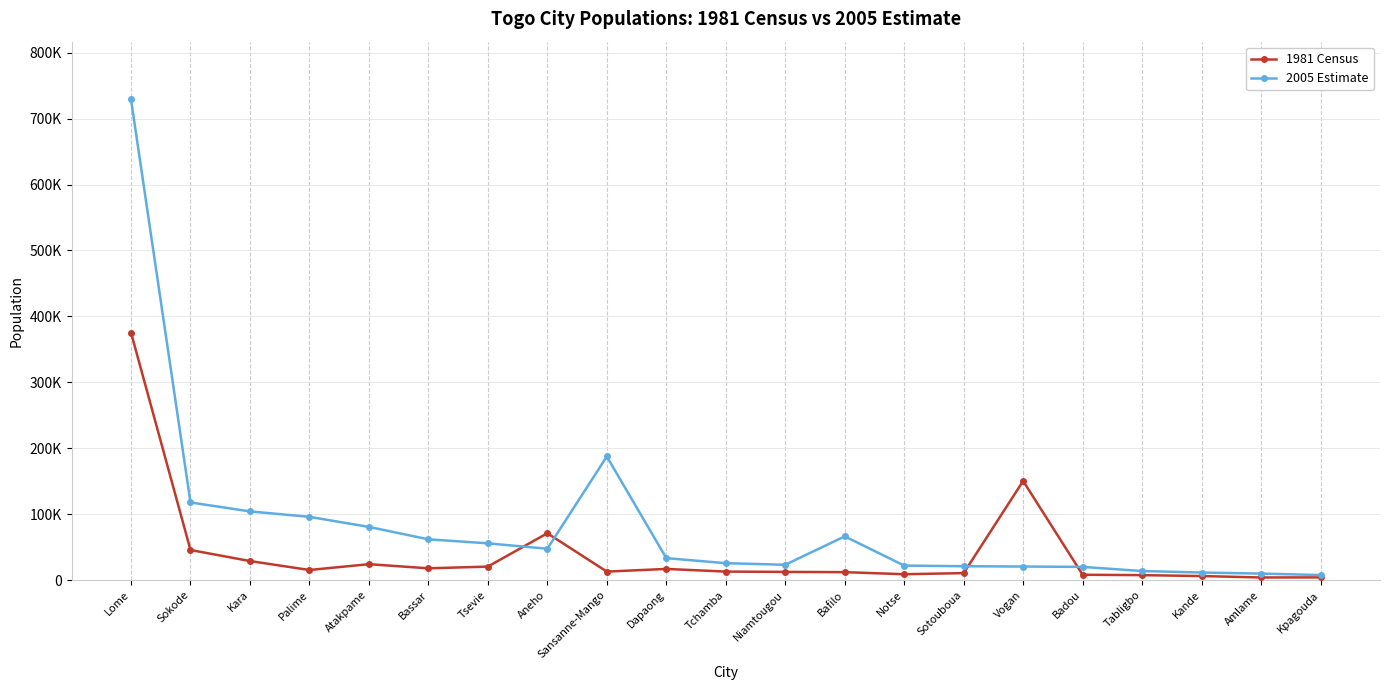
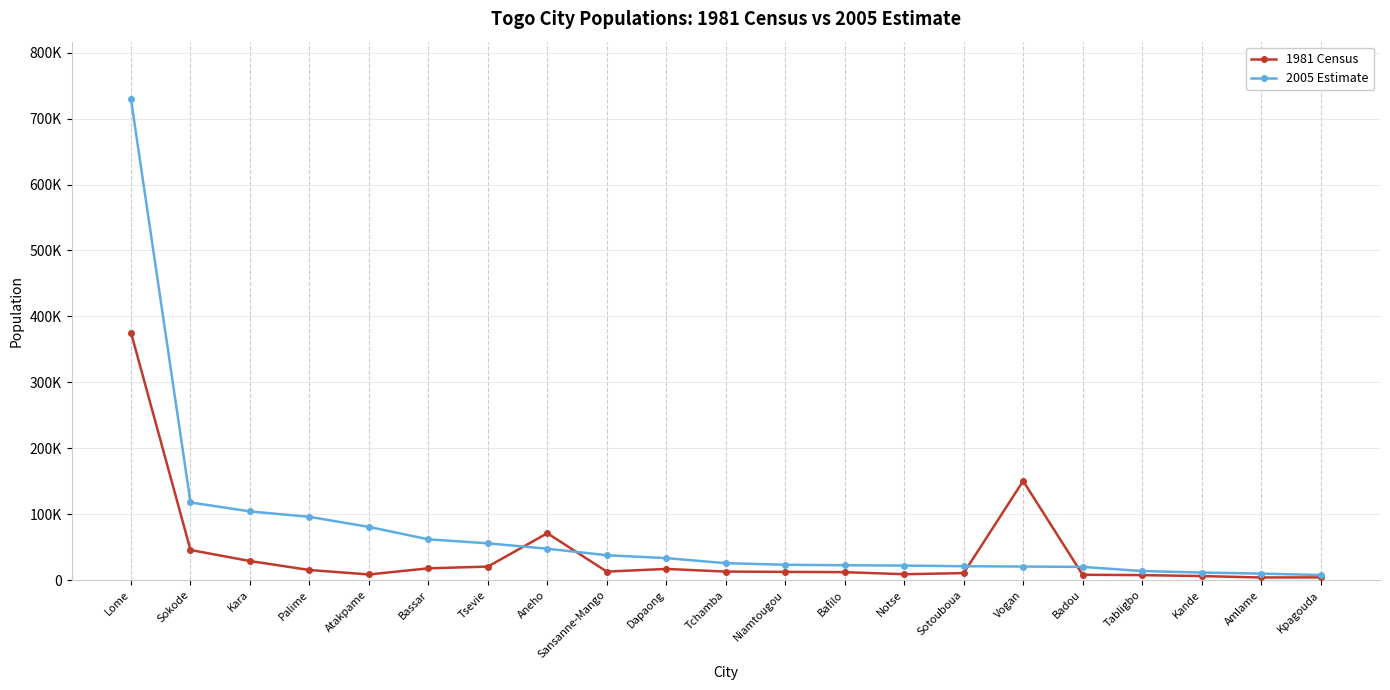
1981 Census, Atakpame: 20000 -> 10000
2005 Estimate, Sansanne-Mango: 190000 -> 40000
2005 Estimate, Bafilo: 70000 -> 20000
